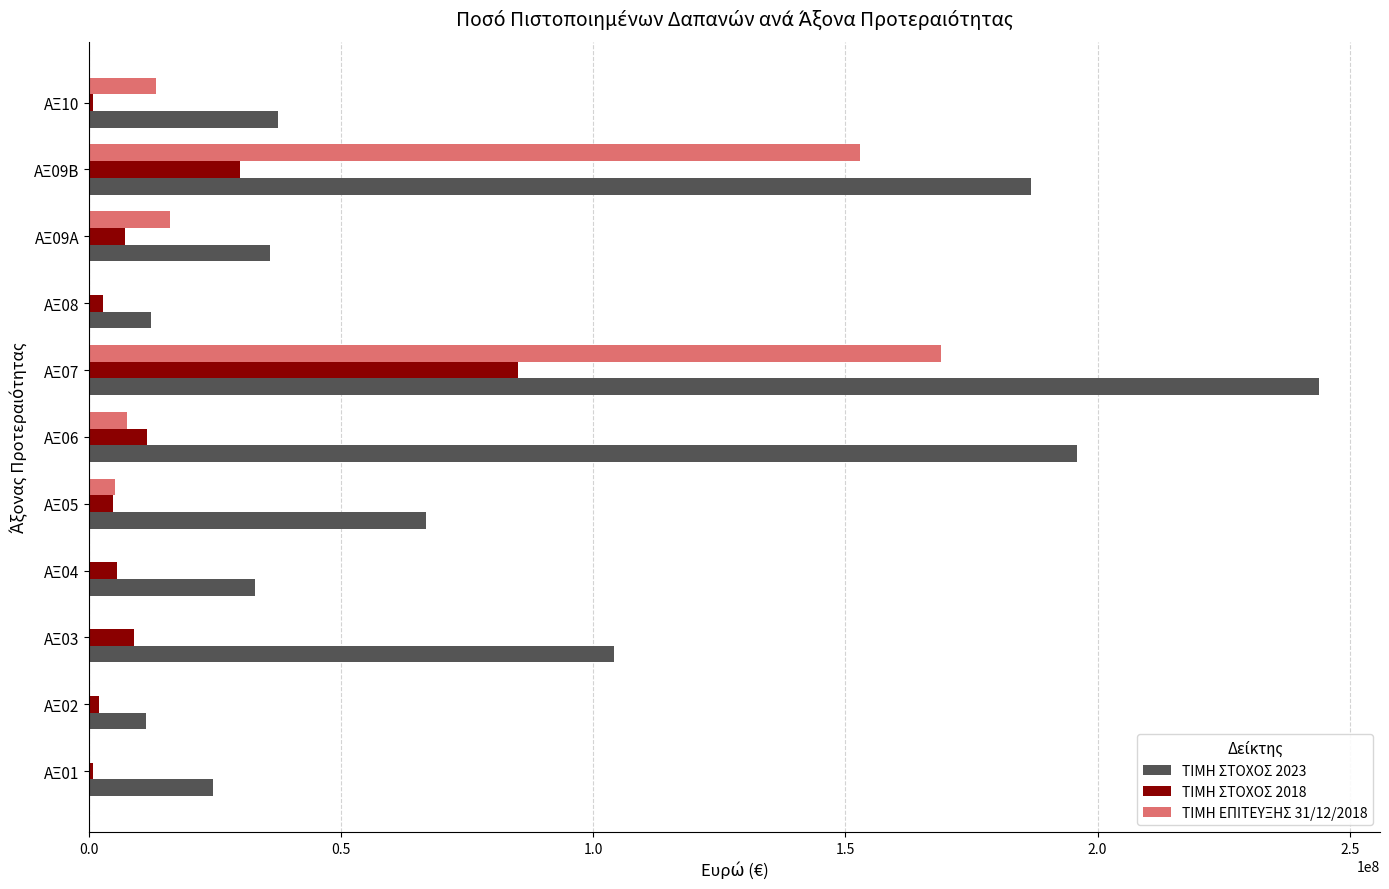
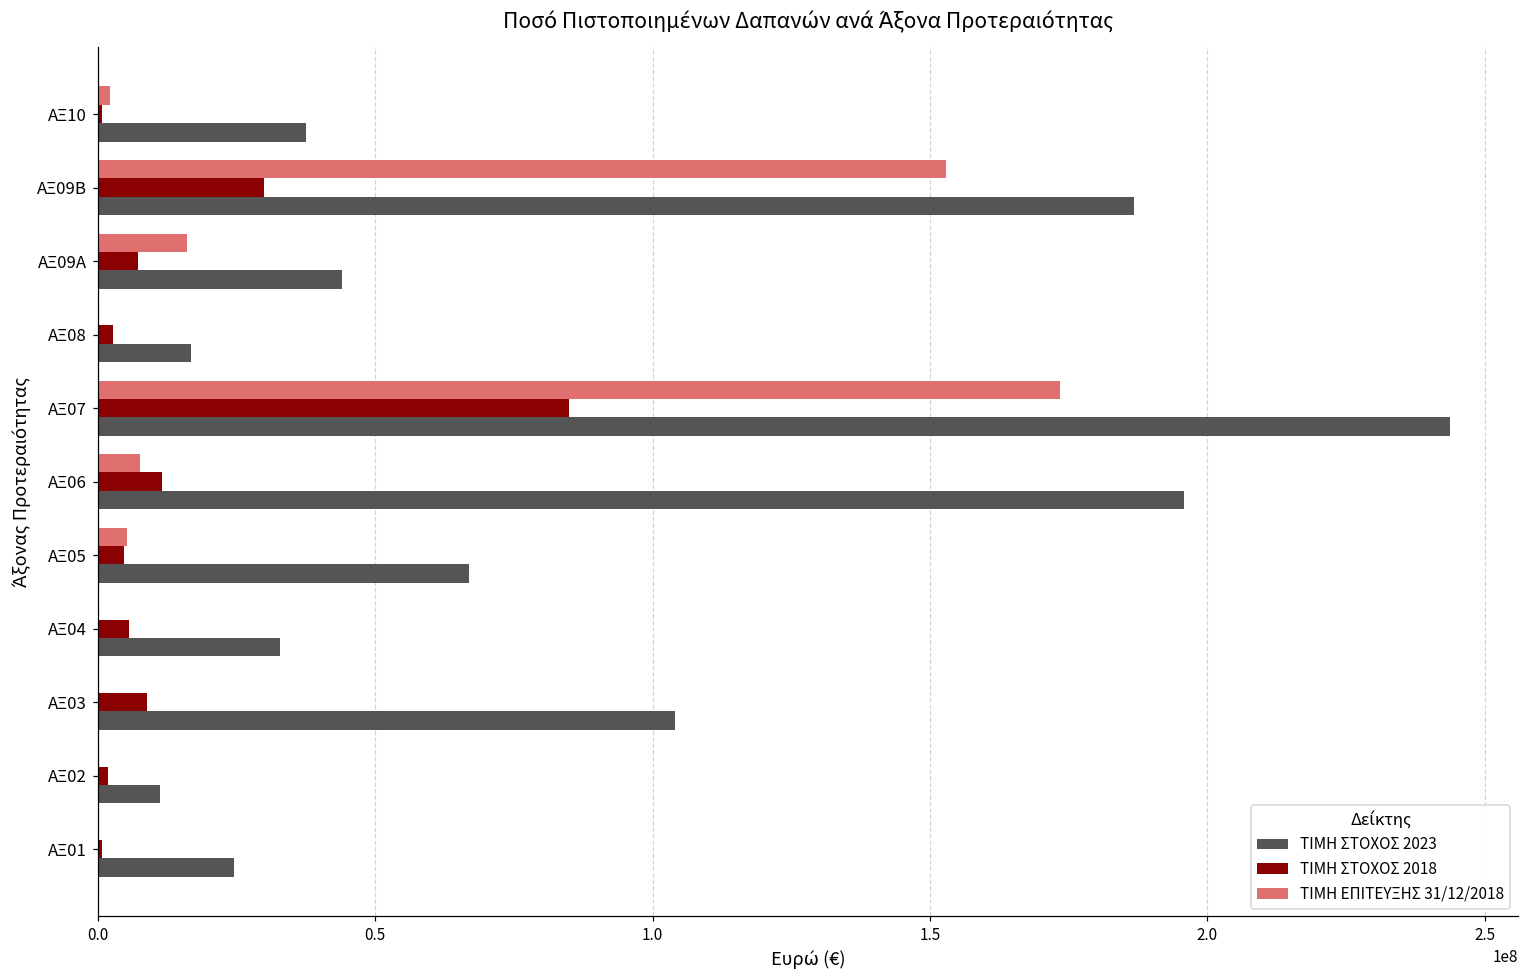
ΤΙΜΗ ΕΠΙΤΕΥΞΗΣ 31/12/2018, ΑΞ10: 13000000 -> 2000000
ΤΙΜΗ ΣΤΟΧΟΣ 2023, ΑΞ09Α: 36000000 -> 44000000
ΤΙΜΗ ΣΤΟΧΟΣ 2023, ΑΞ08: 12000000 -> 17000000
ΤΙΜΗ ΕΠΙΤΕΥΞΗΣ 31/12/2018, ΑΞ07: 169000000 -> 173000000
